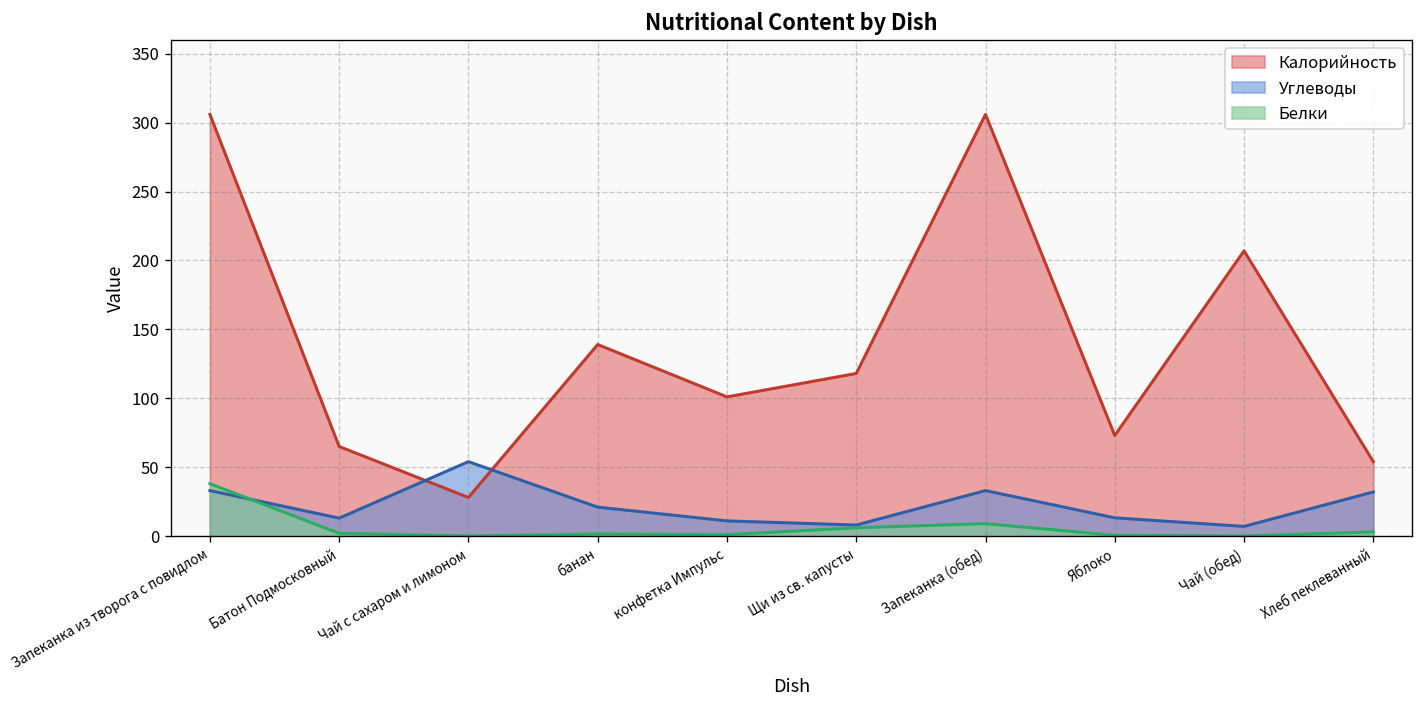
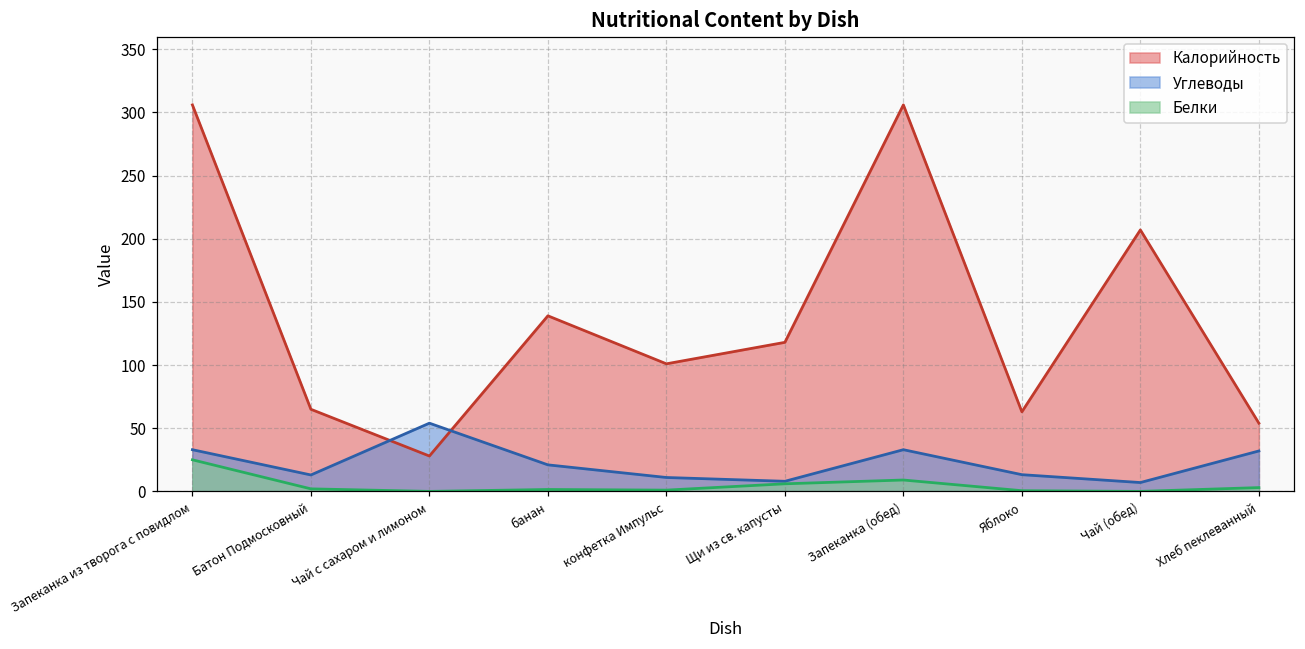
Белки, Запеканка из творога с повидлом: 38 -> 25
Калорийность, Яблоко: 73 -> 63
